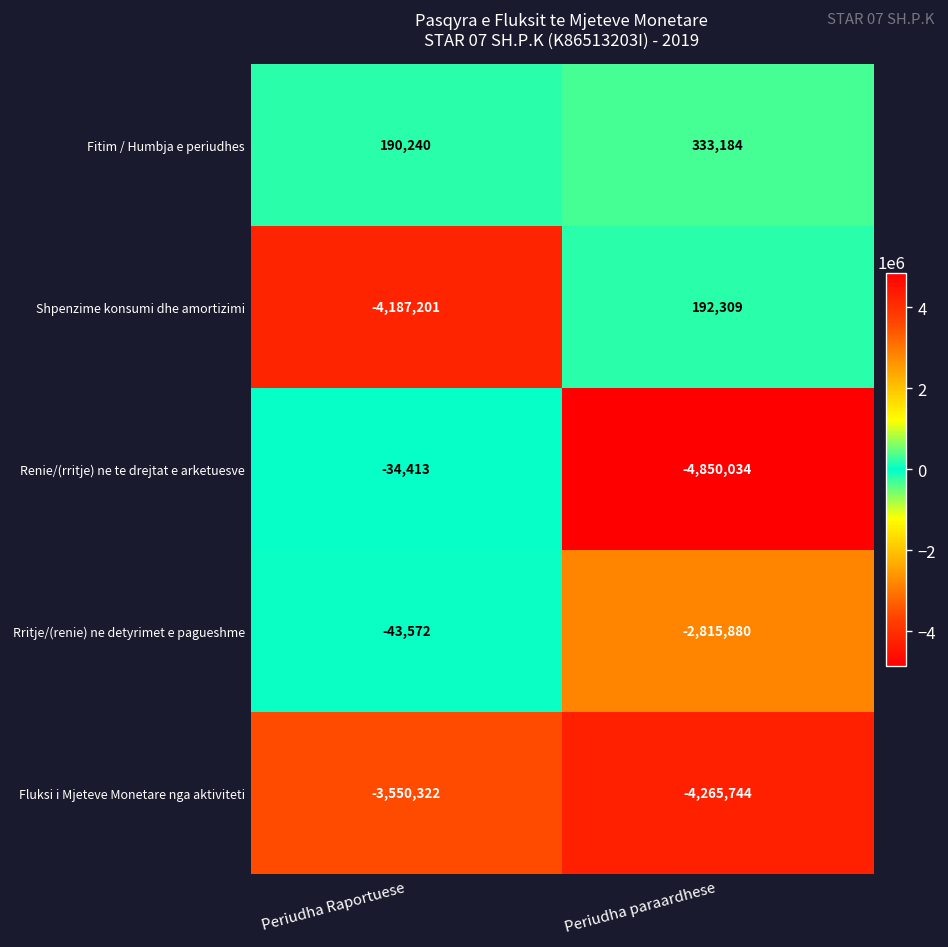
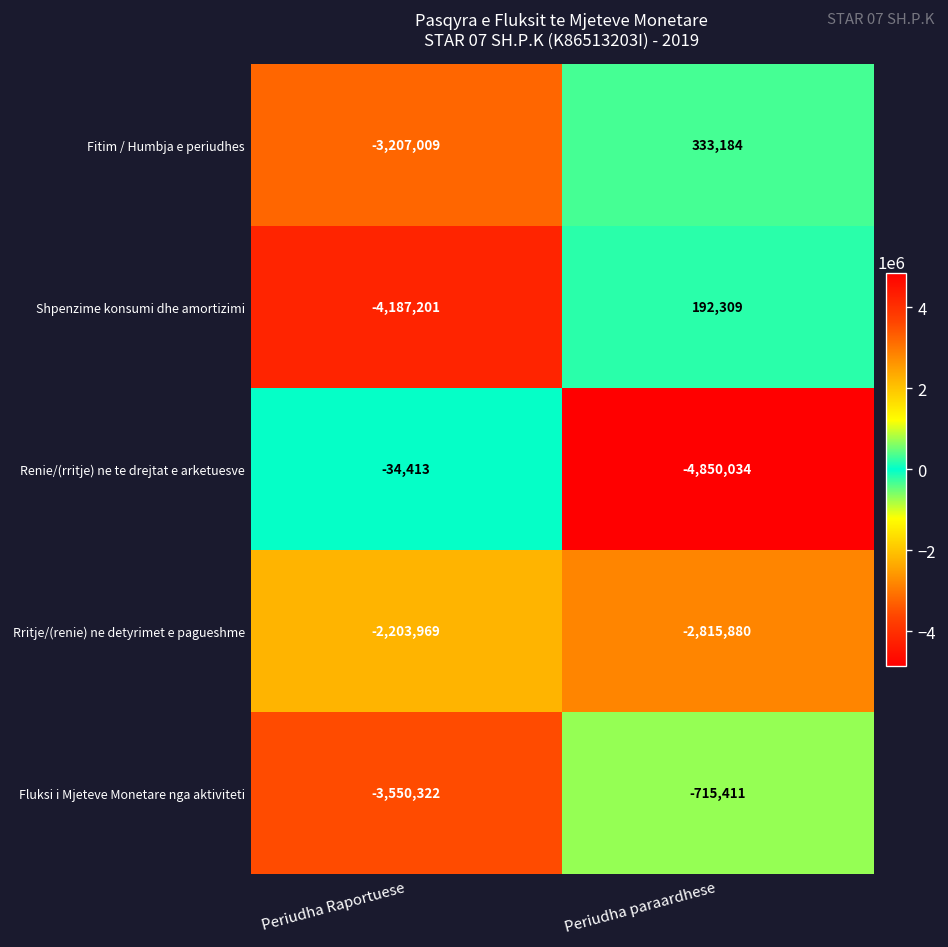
Fitim / Humbja e periudhes, Periudha Raportuese: 190,240 -> -3,207,009
Rritje/(renie) ne detyrimet e pagueshme, Periudha Raportuese: -43,572 -> -2,203,969
Fluksi i Mjeteve Monetare nga aktiviteti, Periudha paraardhese: -4,265,744 -> -715,411
